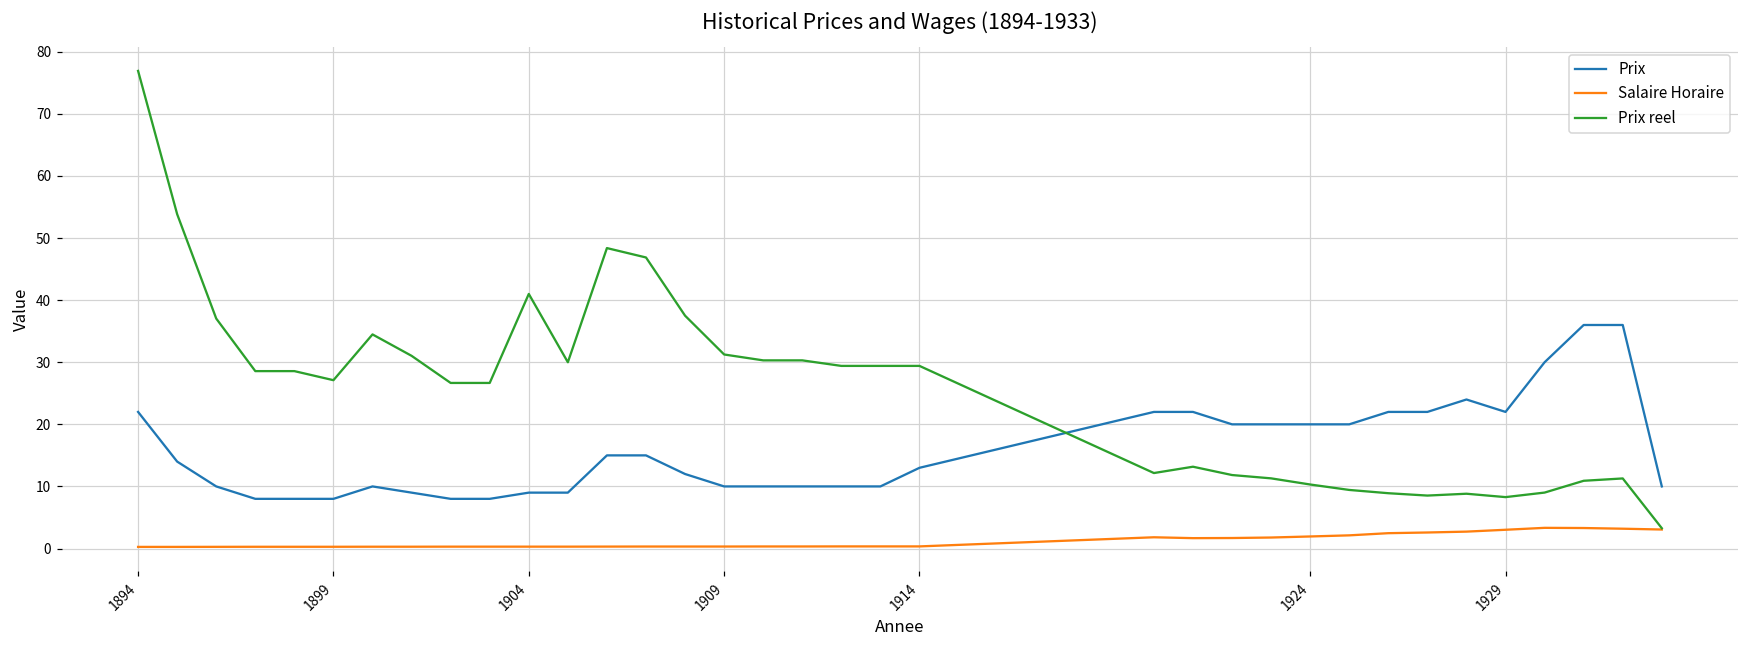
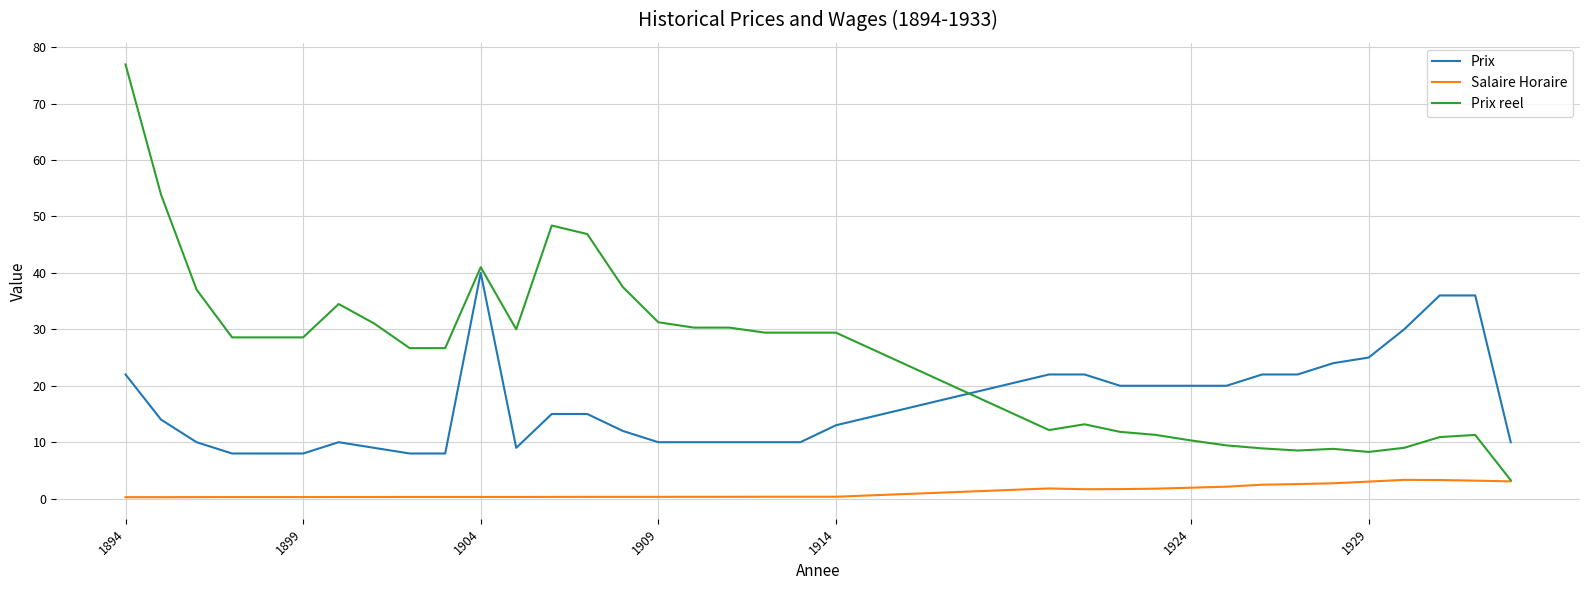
Prix reel, 1899: 27 -> 29
Prix, 1904: 9 -> 40
Prix, 1929: 22 -> 25
